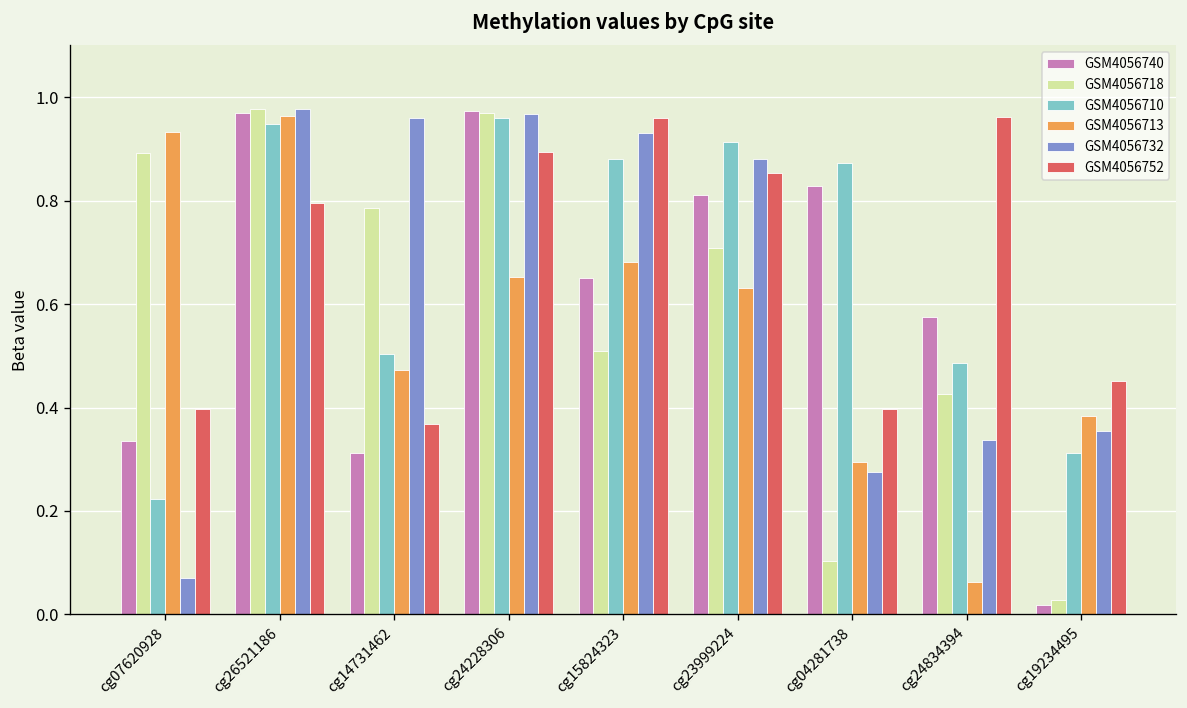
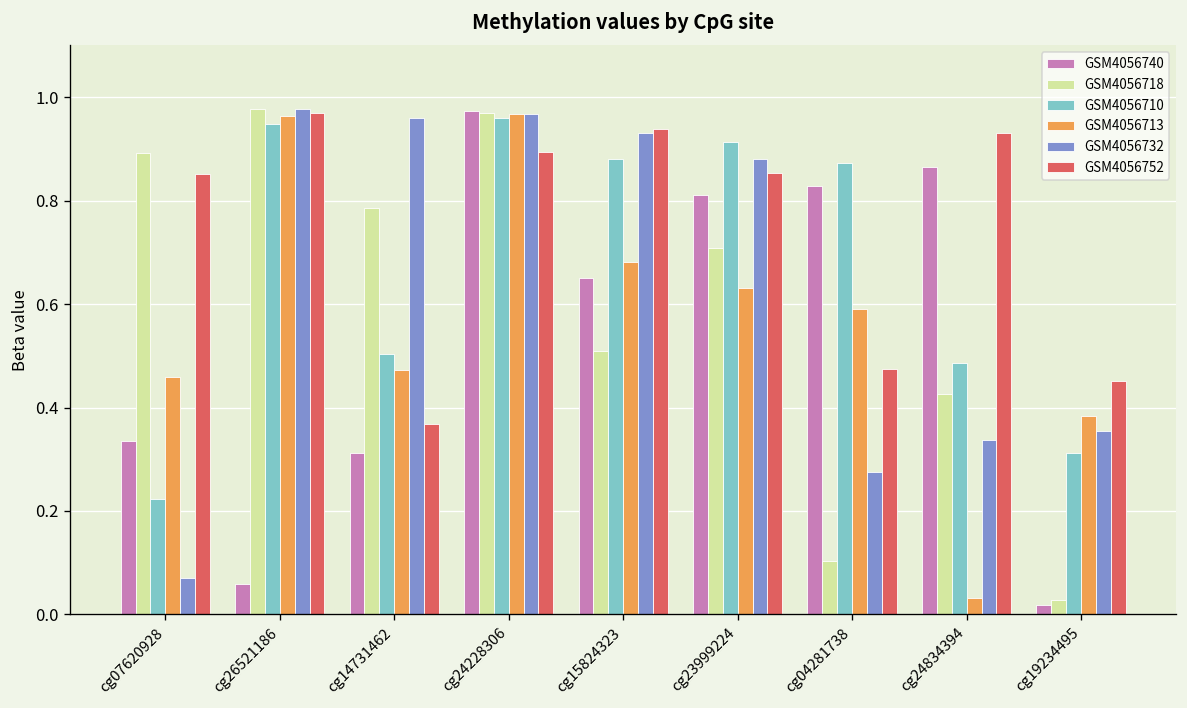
GSM4056713, cg07620928: 0.93 -> 0.46
GSM4056752, cg07620928: 0.40 -> 0.85
GSM4056740, cg26521186: 0.97 -> 0.06
GSM4056752, cg26521186: 0.79 -> 0.97
GSM4056713, cg24228306: 0.65 -> 0.97
GSM4056752, cg15824323: 0.96 -> 0.94
GSM4056713, cg04281738: 0.30 -> 0.59
GSM4056752, cg04281738: 0.40 -> 0.47
GSM4056740, cg24834394: 0.57 -> 0.86
GSM4056713, cg24834394: 0.06 -> 0.03
GSM4056752, cg24834394: 0.96 -> 0.93
